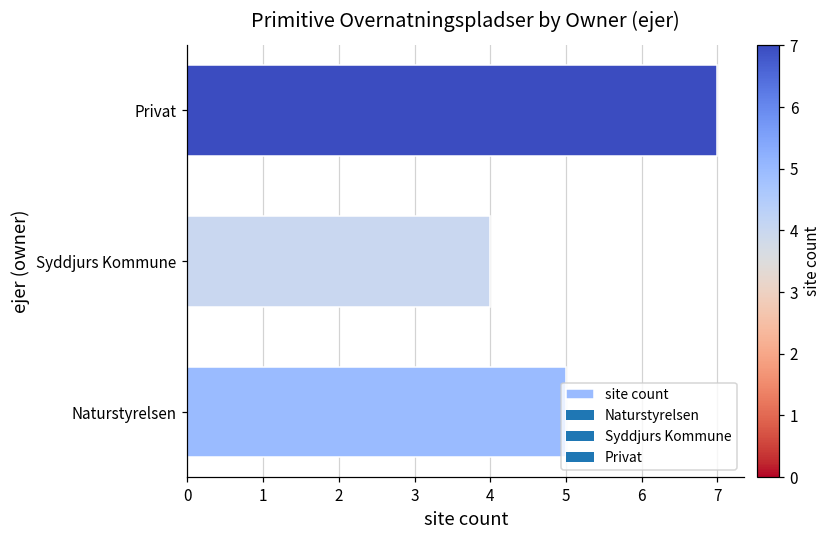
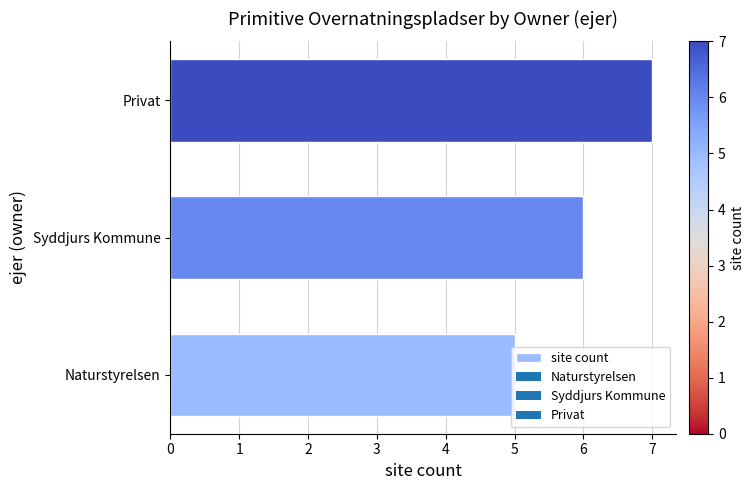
Syddjurs Kommune: 4 -> 6
